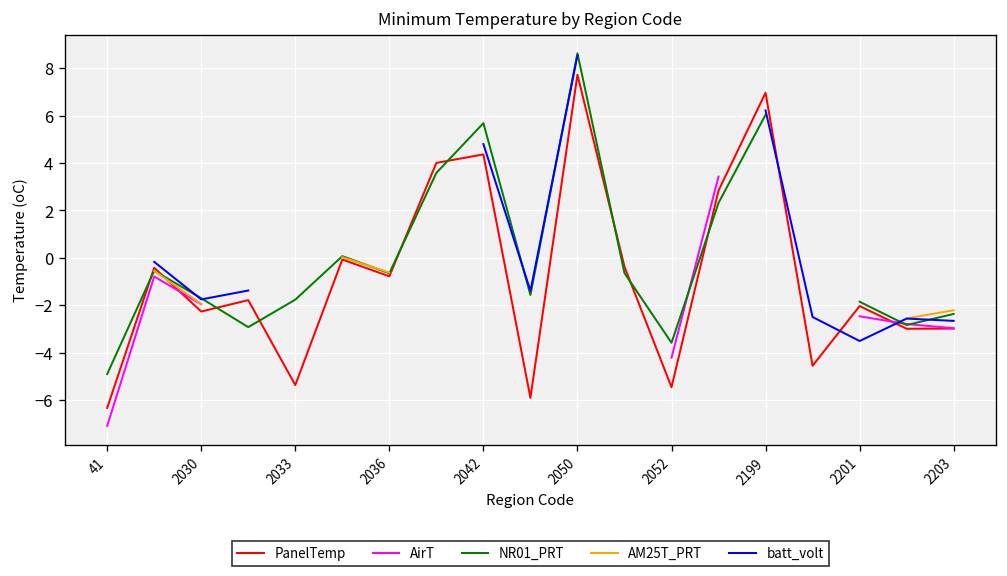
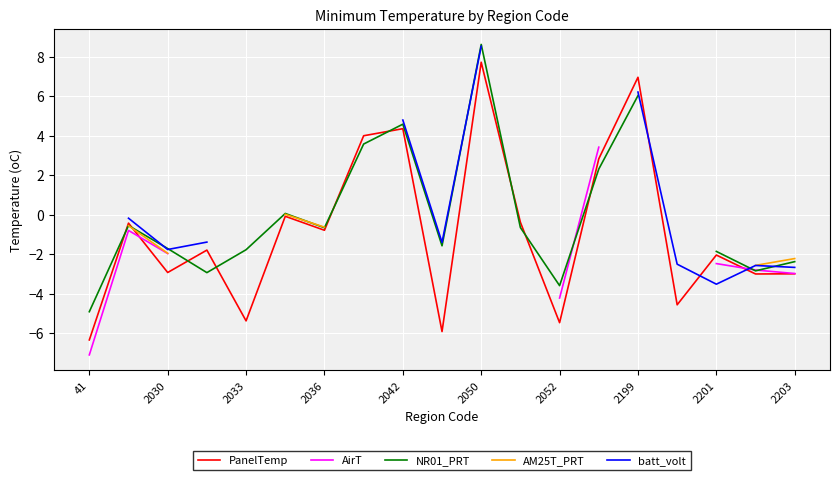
PanelTemp, 2030: -2.3 -> -2.9
NR01_PRT, 2042: 5.7 -> 4.6
